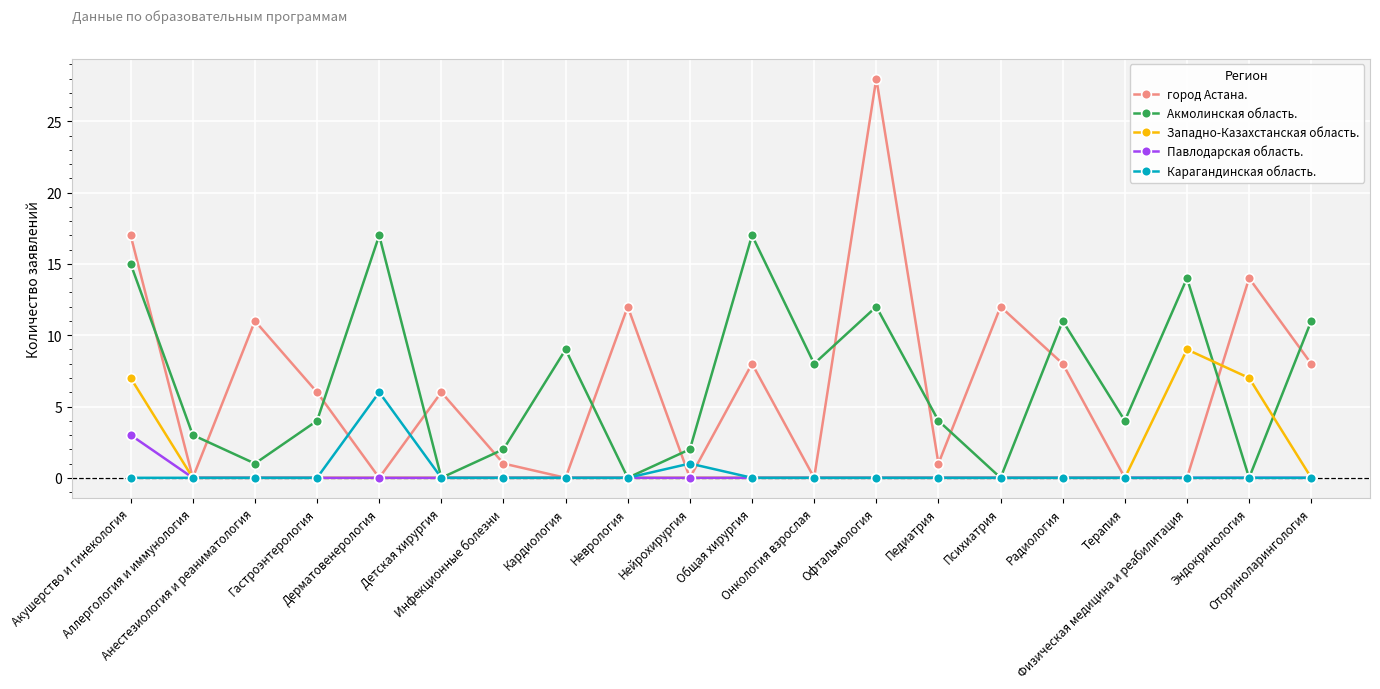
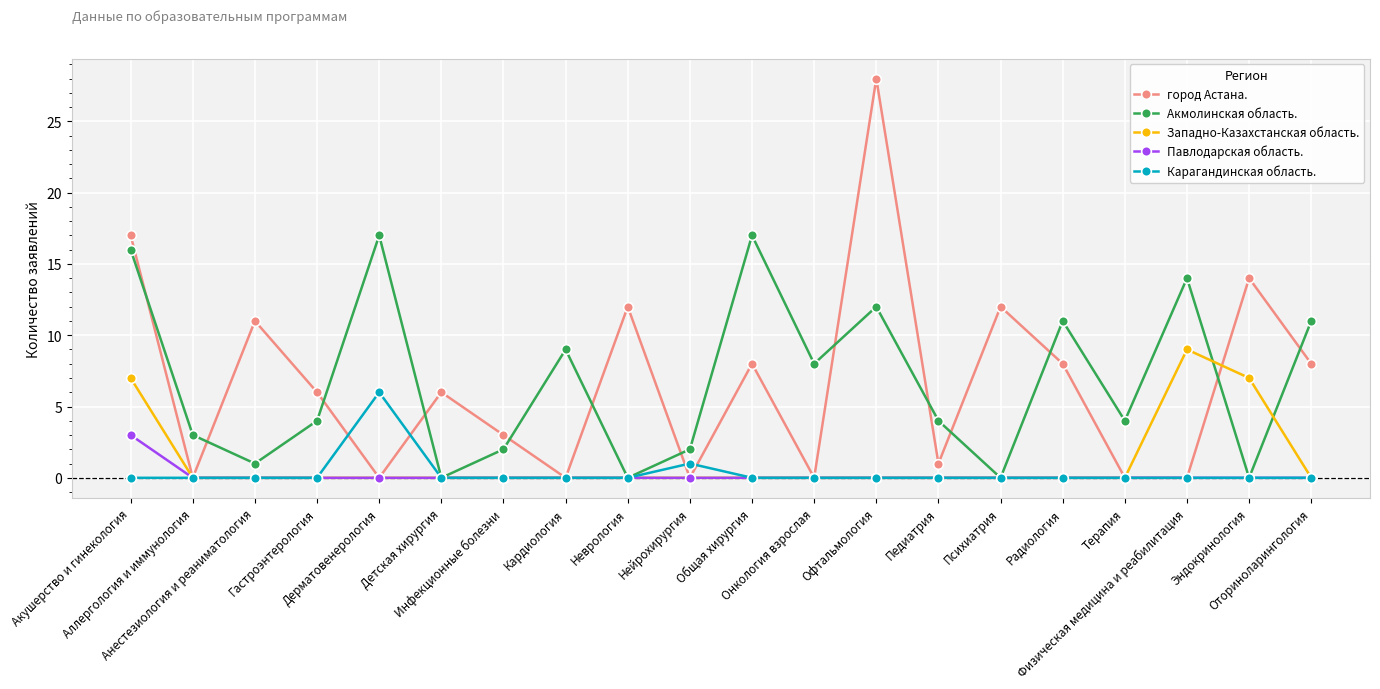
Акмолинская область., Акушерство и гинекология: 15 -> 16
город Астана., Инфекционные болезни: 1 -> 3
